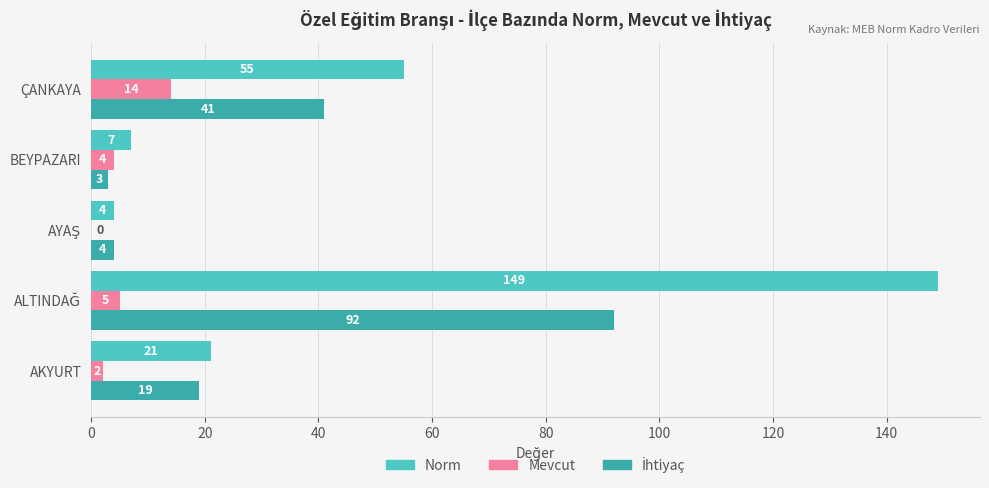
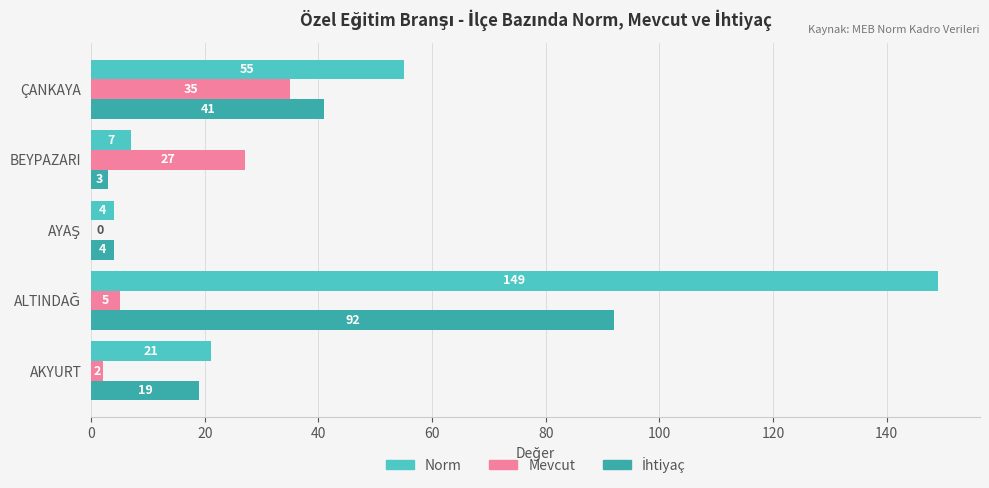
Mevcut, ÇANKAYA: 14 -> 35
Mevcut, BEYPAZARI: 4 -> 27
